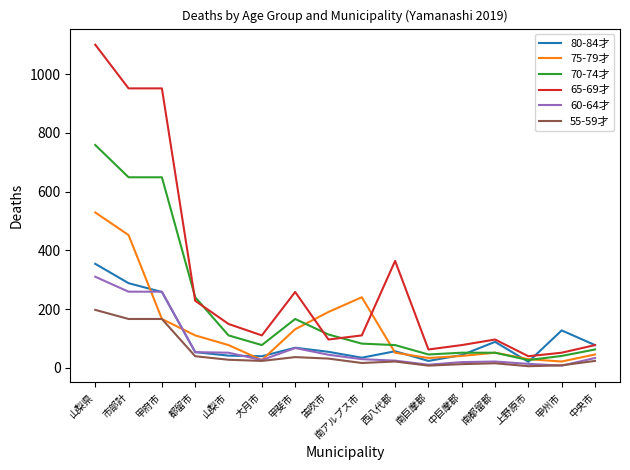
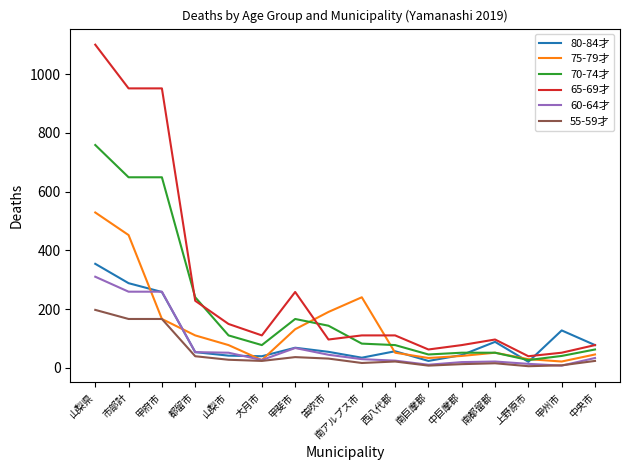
70-74才, 笛吹市: 110 -> 140
65-69才, 西八代郡: 360 -> 110
